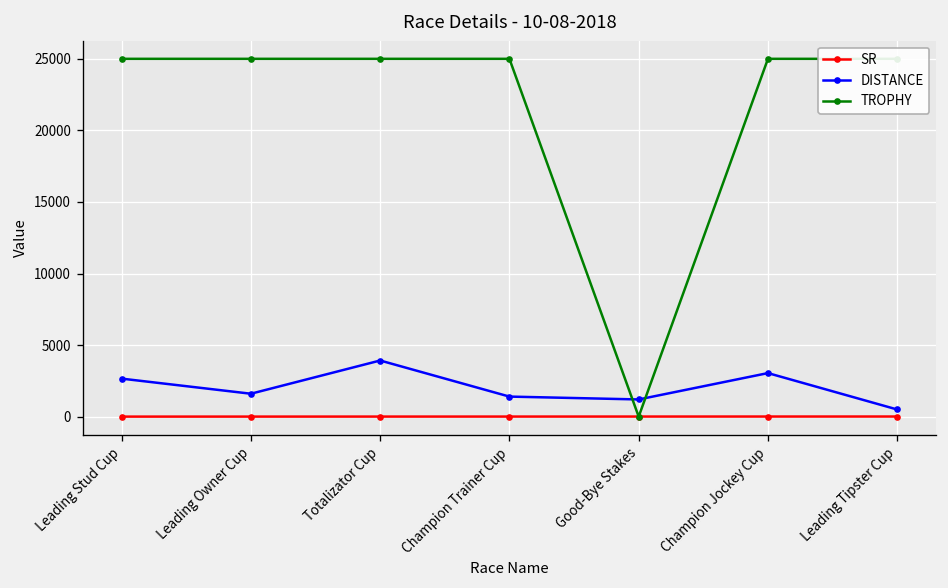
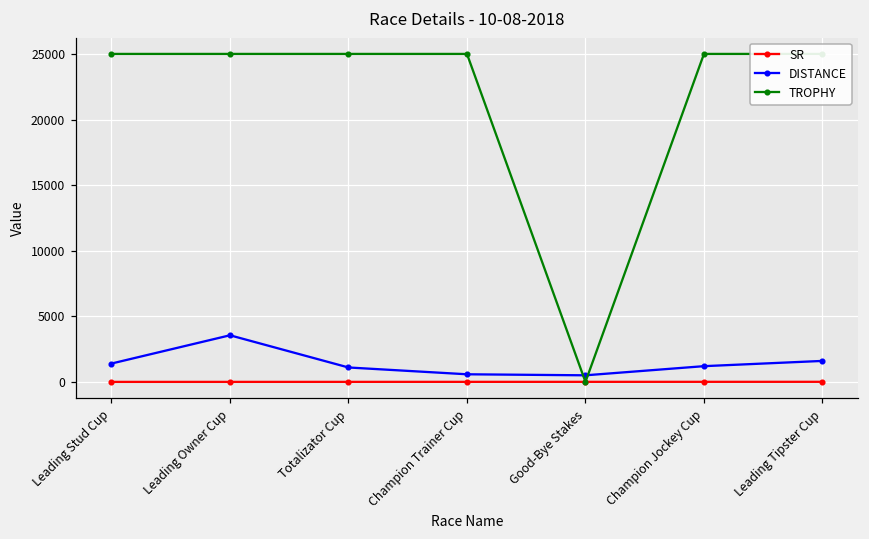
DISTANCE, Leading Stud Cup: 2700 -> 1400
DISTANCE, Leading Owner Cup: 1600 -> 3600
DISTANCE, Totalizator Cup: 3900 -> 1100
DISTANCE, Champion Trainer Cup: 1400 -> 600
DISTANCE, Good-Bye Stakes: 1200 -> 500
DISTANCE, Champion Jockey Cup: 3000 -> 1200
DISTANCE, Leading Tipster Cup: 500 -> 1600
